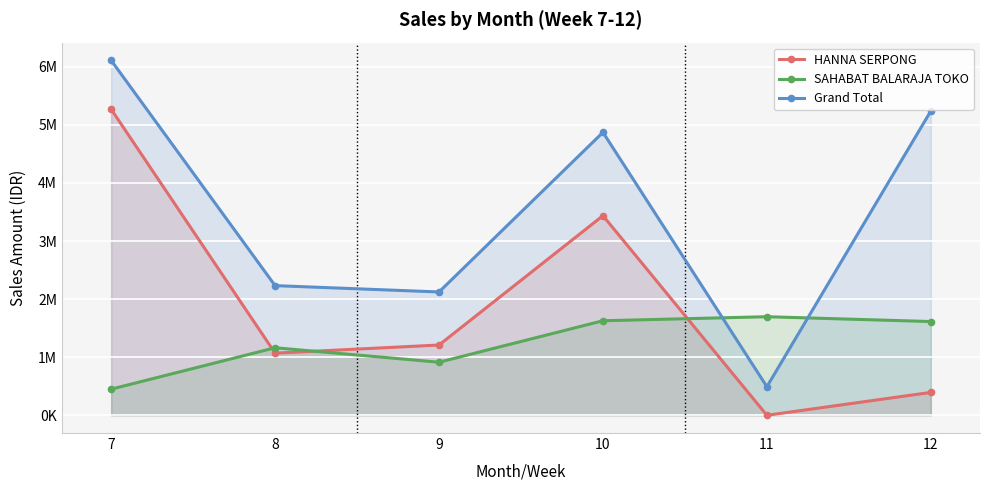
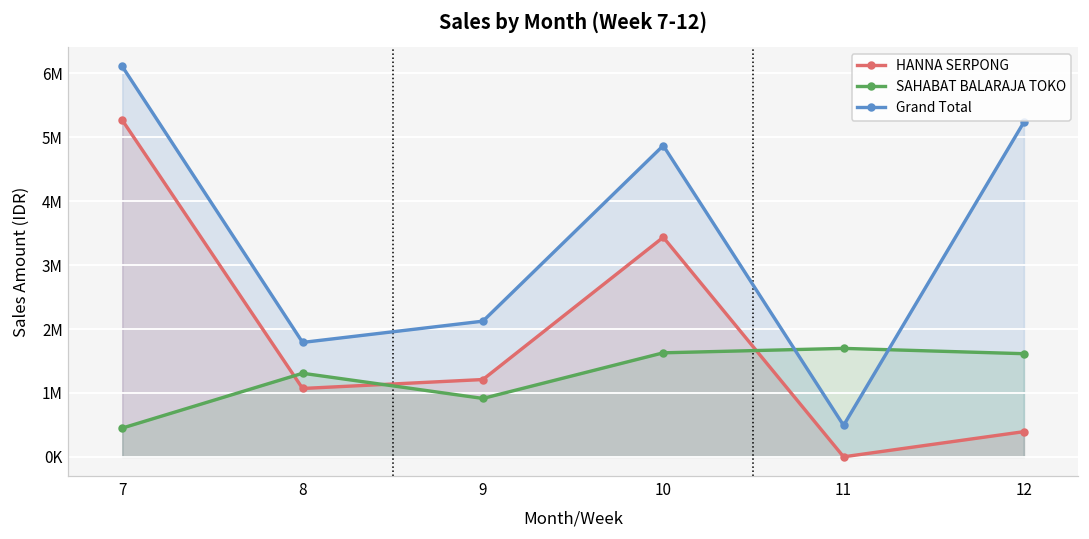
SAHABAT BALARAJA TOKO, 8: 1200000 -> 1300000
Grand Total, 8: 2200000 -> 1800000
